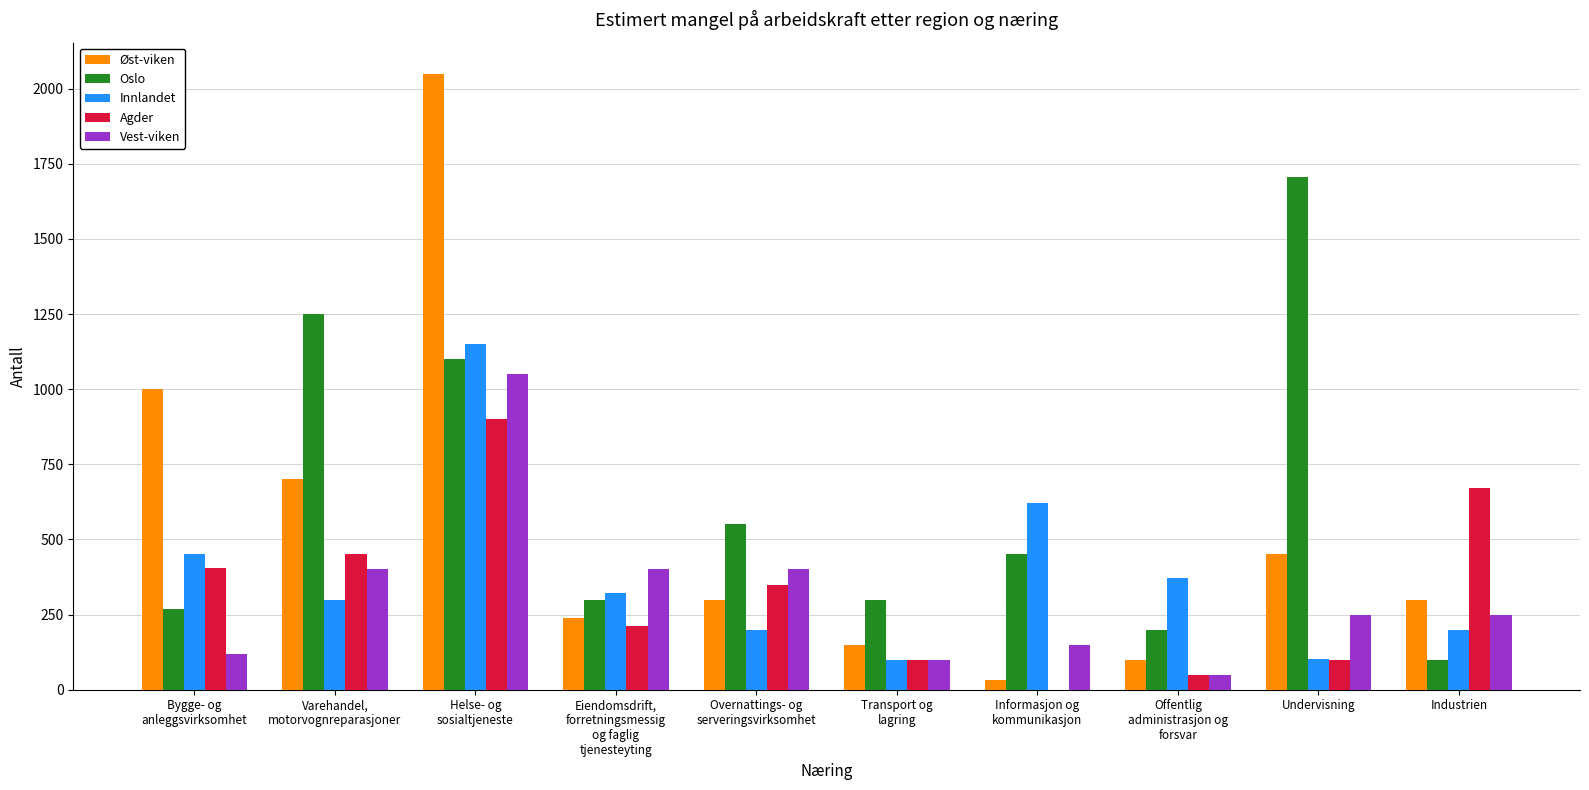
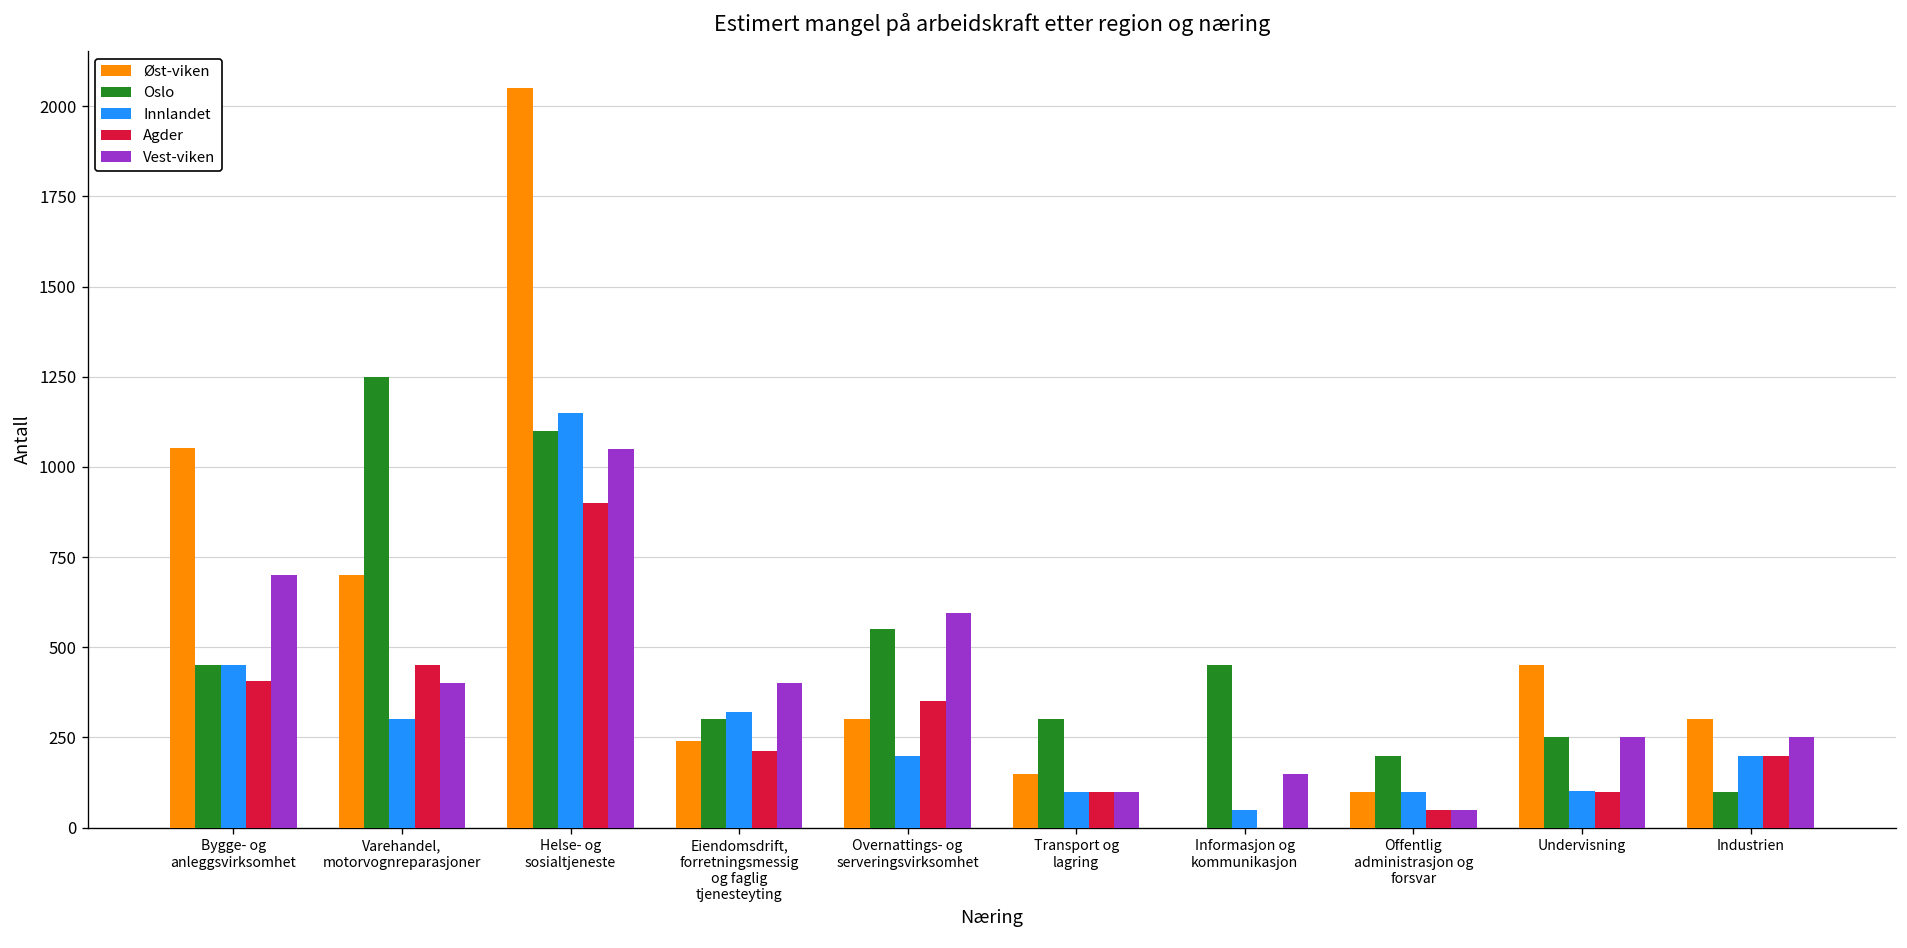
Øst-viken, Bygge- og anleggsvirksomhet: 1000 -> 1050
Oslo, Bygge- og anleggsvirksomhet: 270 -> 450
Vest-viken, Bygge- og anleggsvirksomhet: 120 -> 700
Vest-viken, Overnattings- og serveringsvirksomhet: 400 -> 600
Øst-viken, Informasjon og kommunikasjon: 30 -> 0
Innlandet, Informasjon og kommunikasjon: 620 -> 50
Innlandet, Offentlig administrasjon og forsvar: 370 -> 100
Oslo, Undervisning: 1710 -> 250
Agder, Industrien: 670 -> 200
